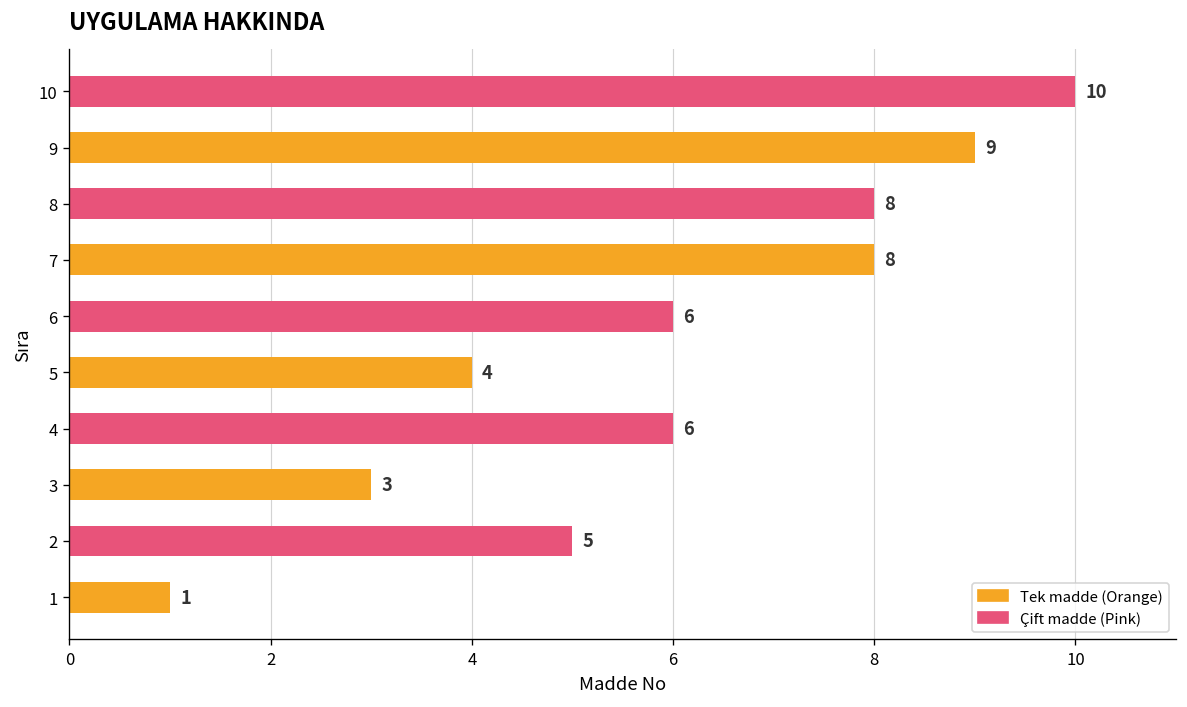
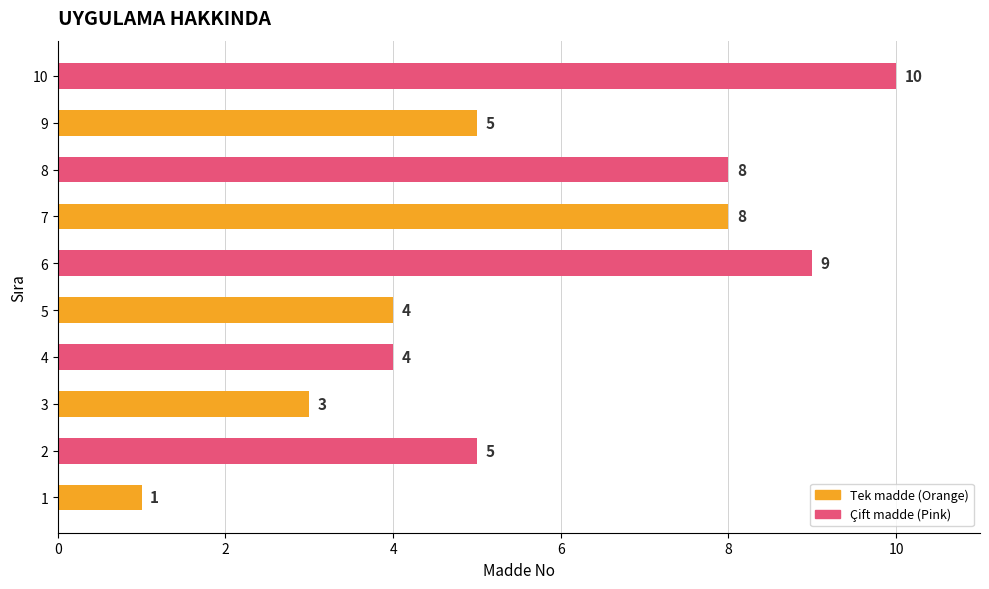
9: 9 -> 5
6: 6 -> 9
4: 6 -> 4
